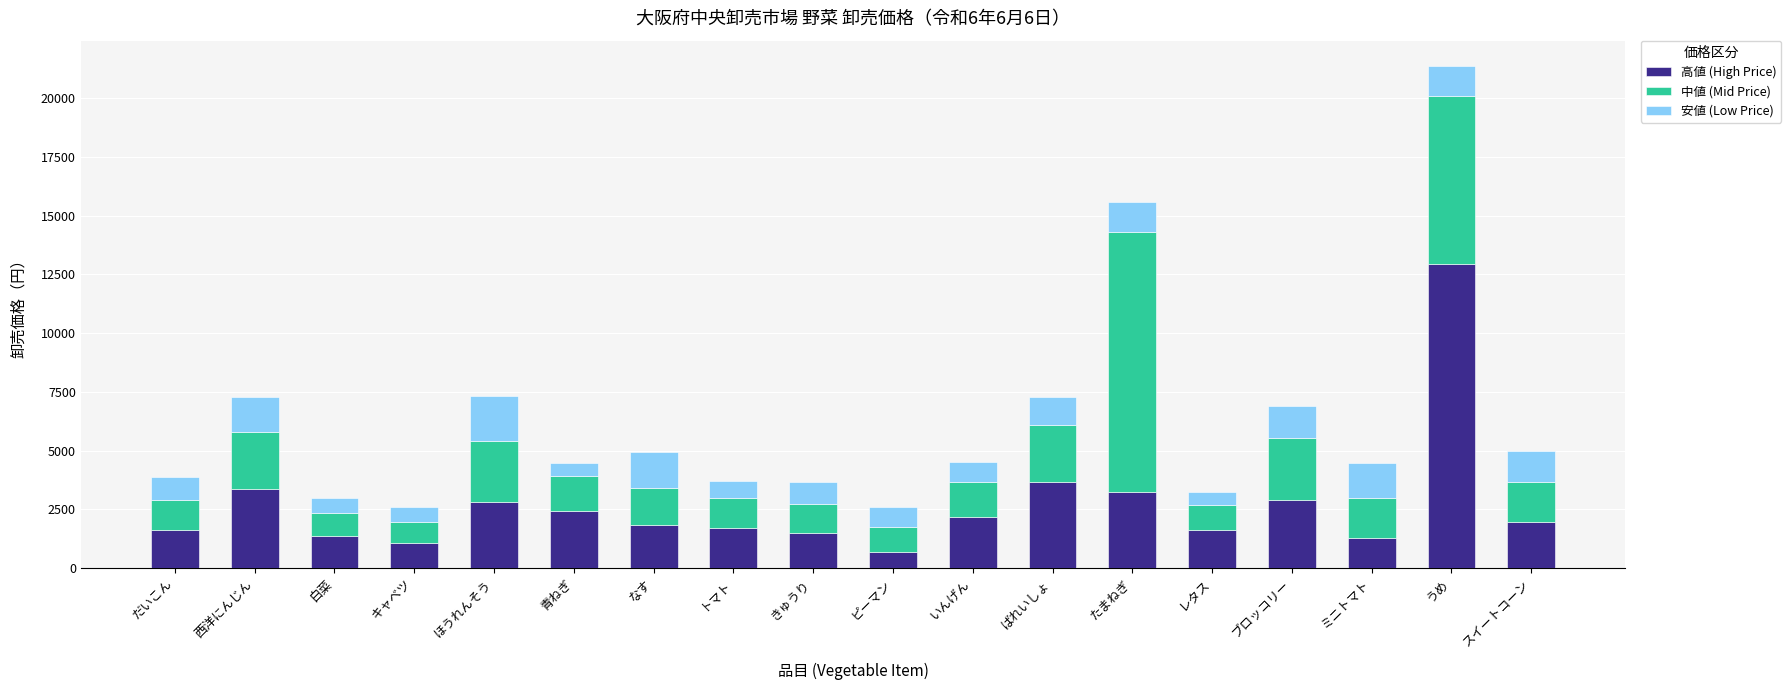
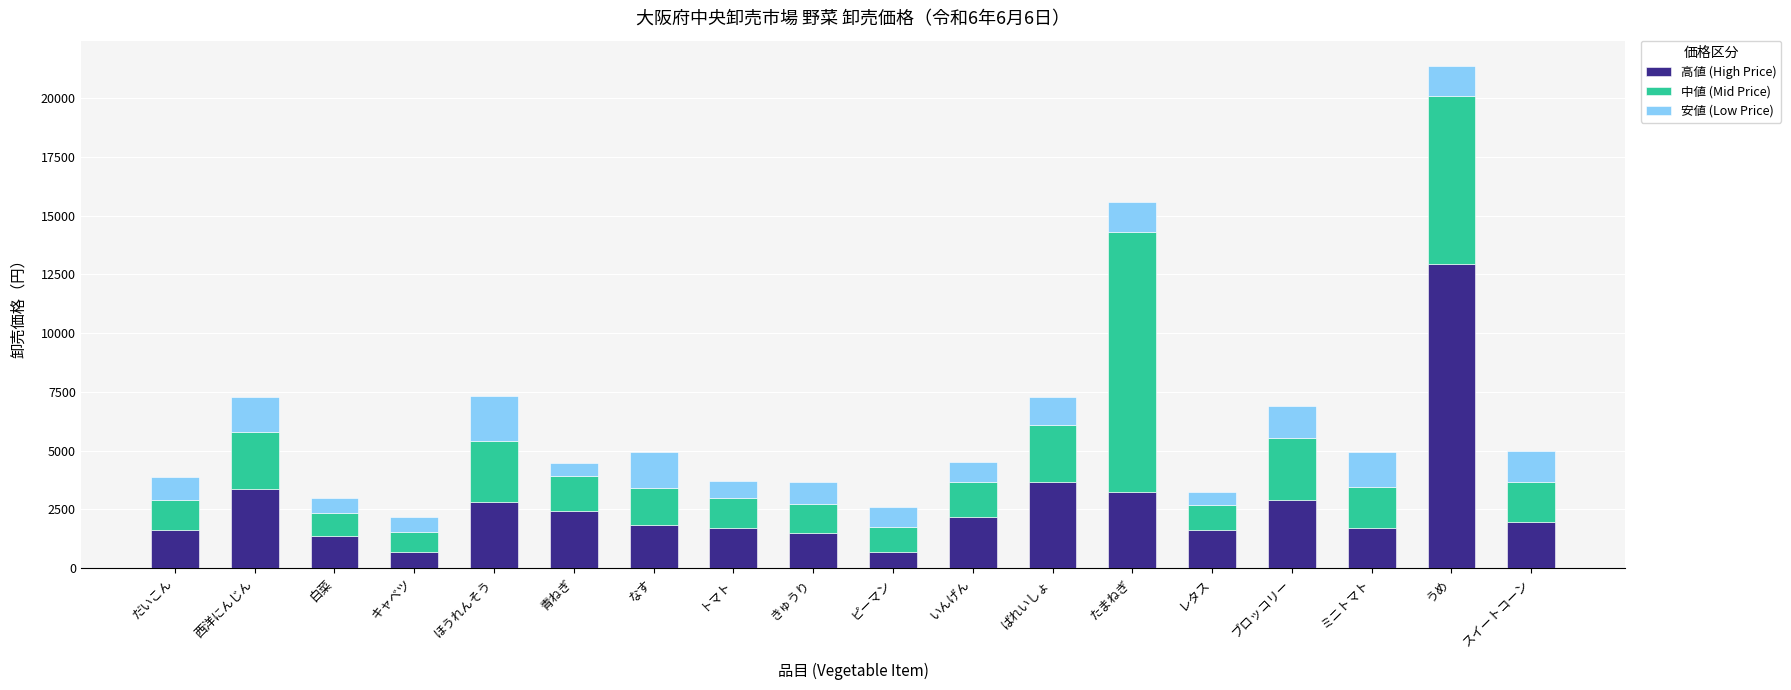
高値 (High Price), キャベツ: 1100 -> 700
高値 (High Price), ミニトマト: 1300 -> 1700
